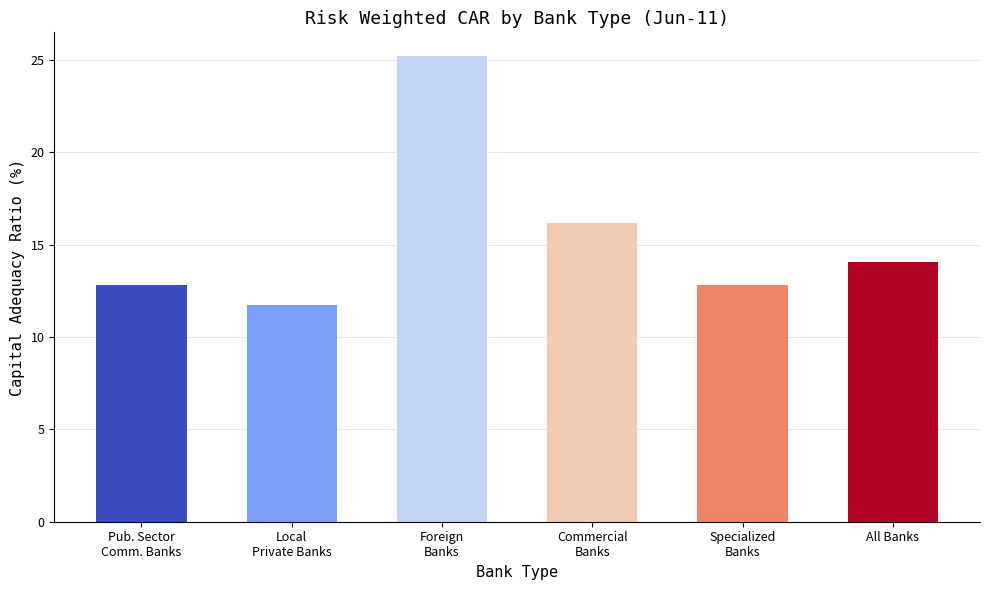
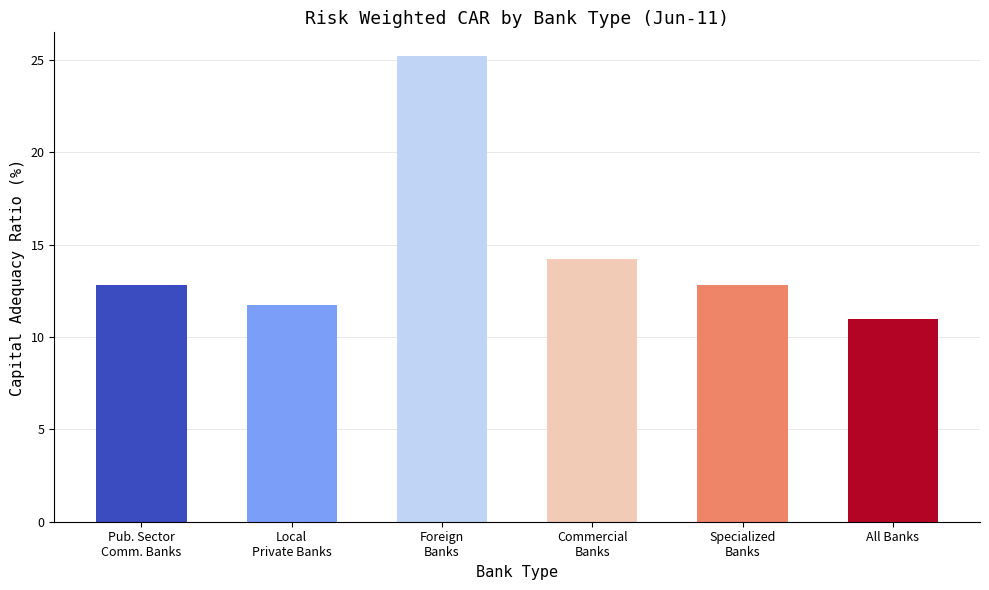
Commercial Banks: 16.2 -> 14.2
All Banks: 14.1 -> 10.9
